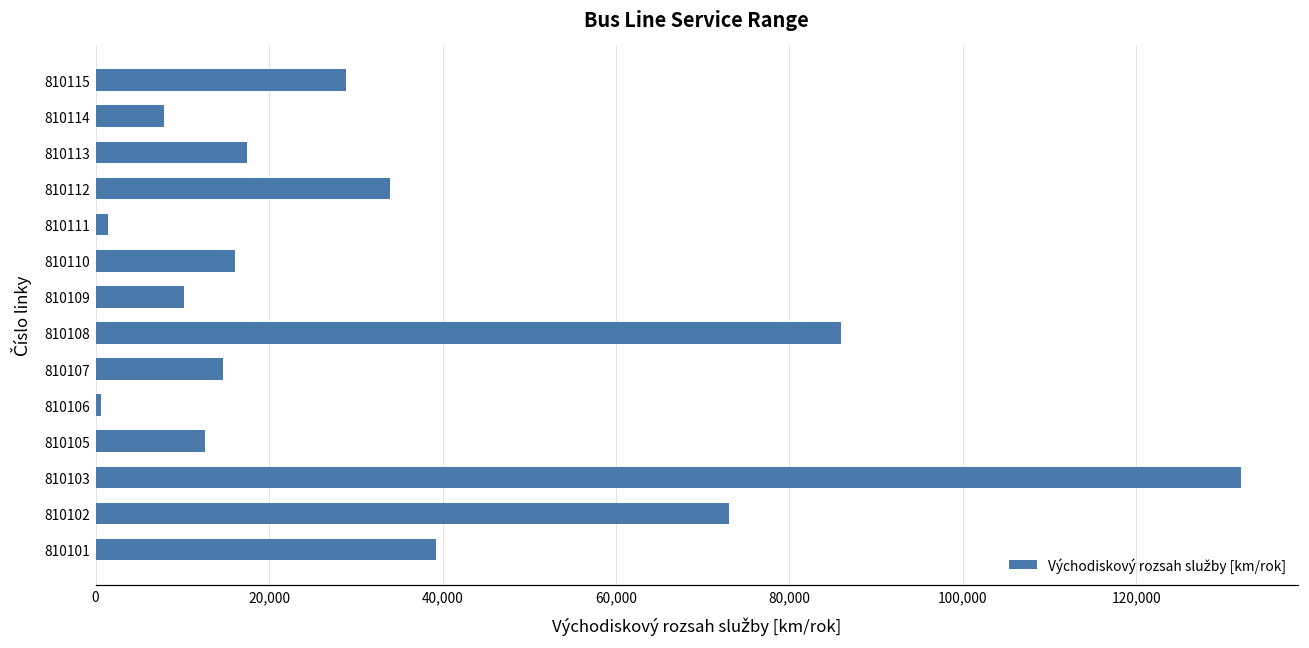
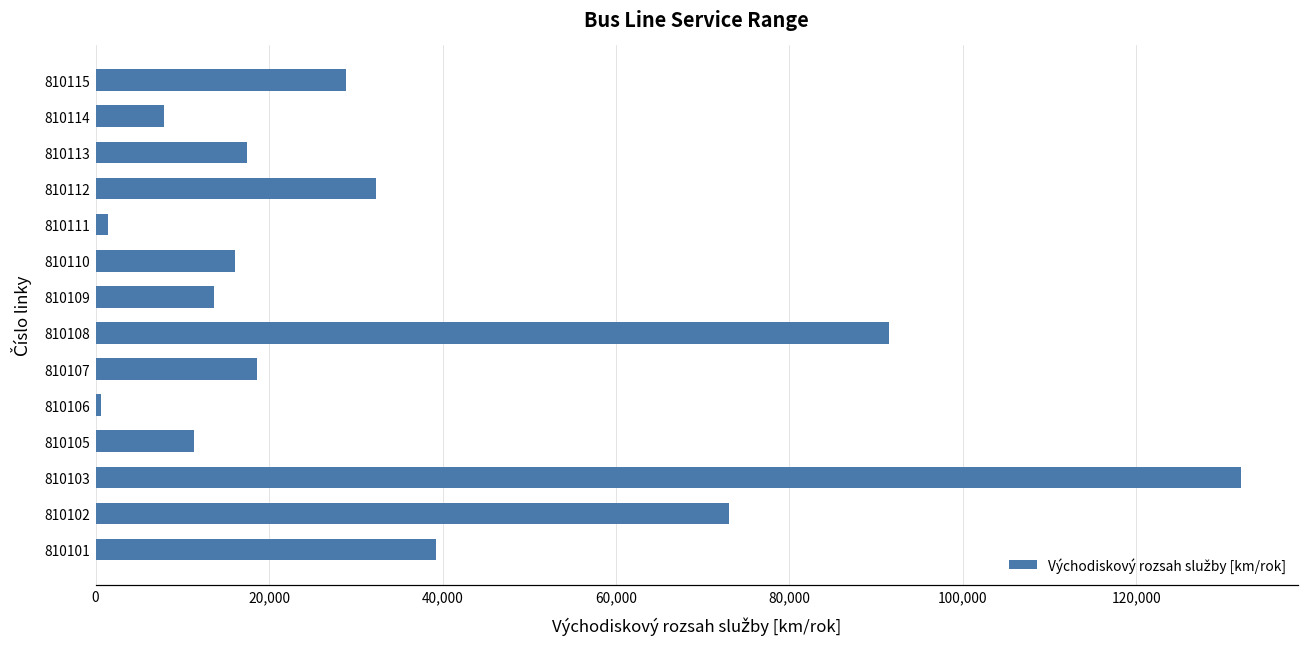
810112: 34,000 -> 32,000
810109: 10,000 -> 14,000
810108: 86,000 -> 92,000
810107: 15,000 -> 19,000
810105: 13,000 -> 11,000
